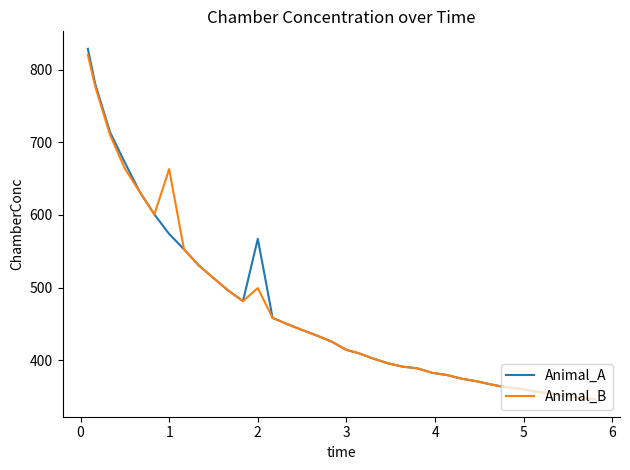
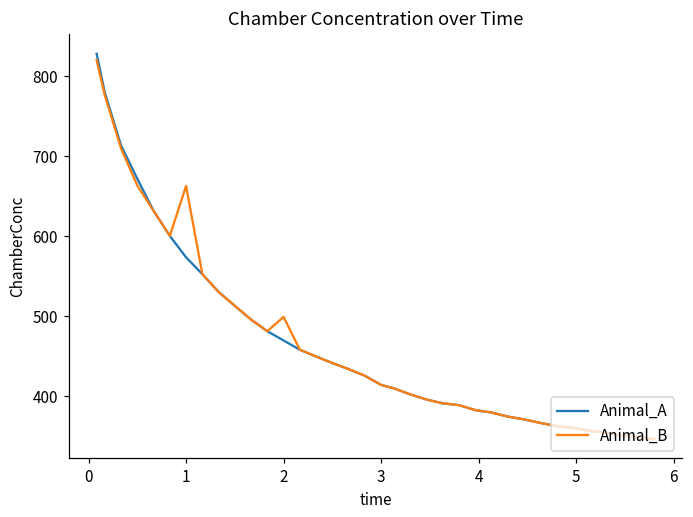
Animal_A, 2: 570 -> 470
